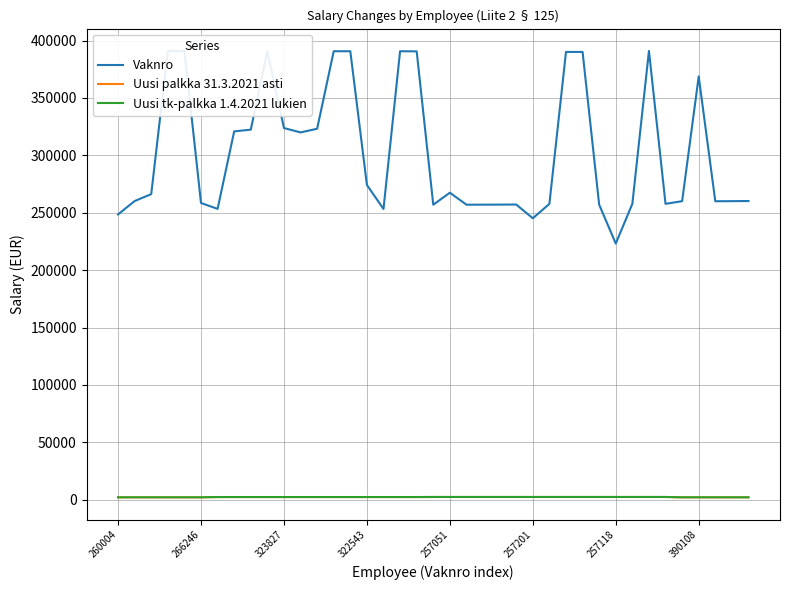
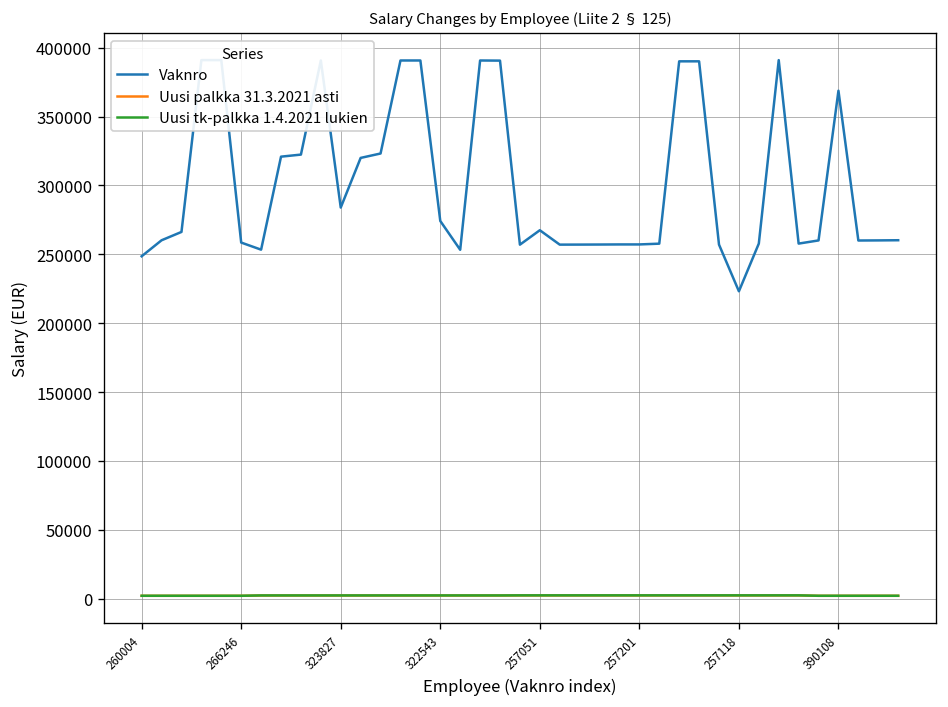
Vaknro, 323827: 324000 -> 284000
Vaknro, 257201: 245000 -> 257000
